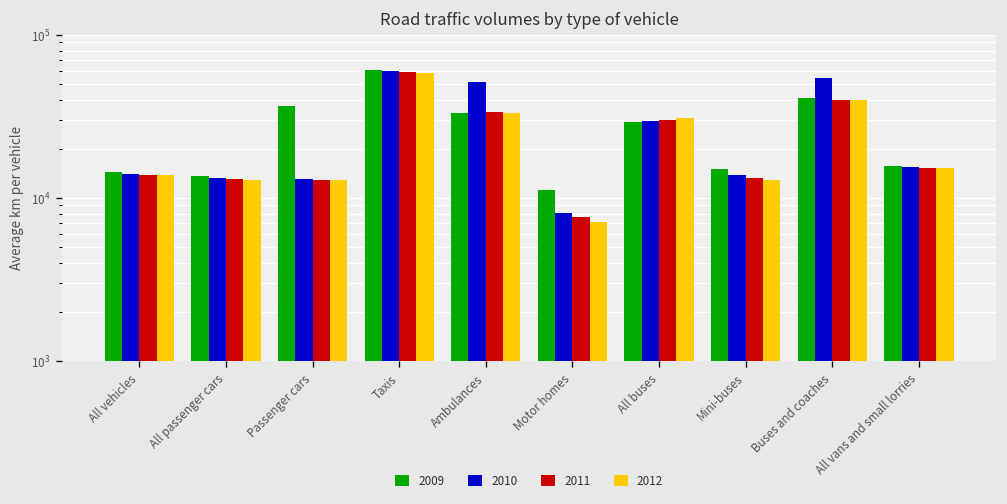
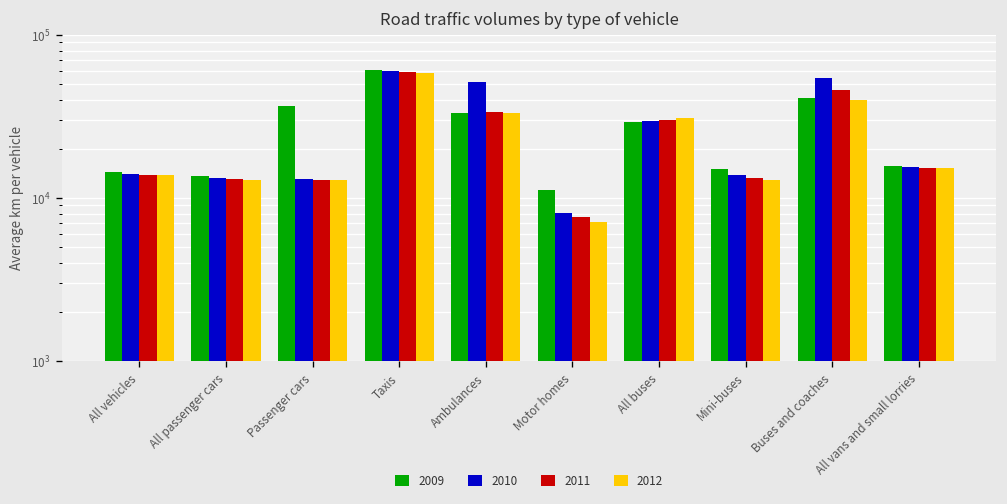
2011, Buses and coaches: 40000 -> 46000
